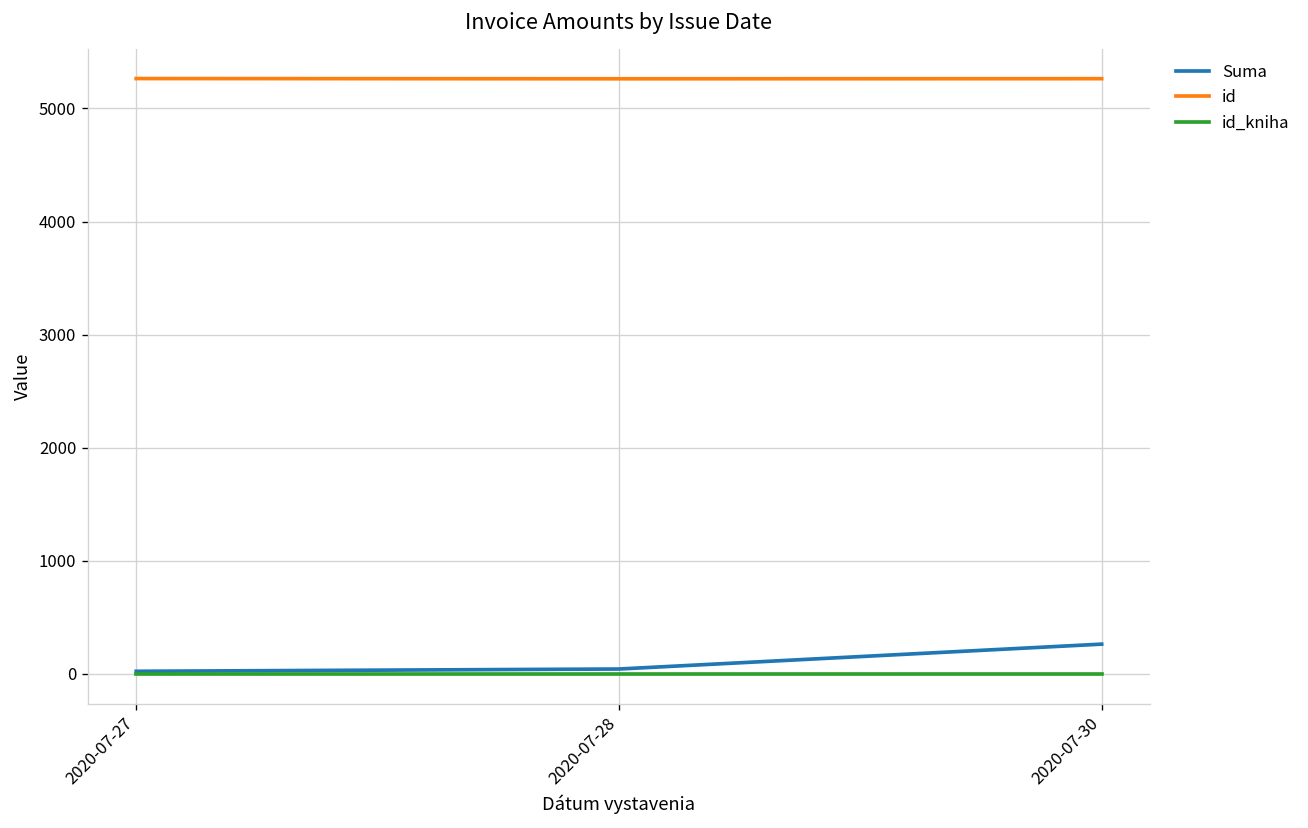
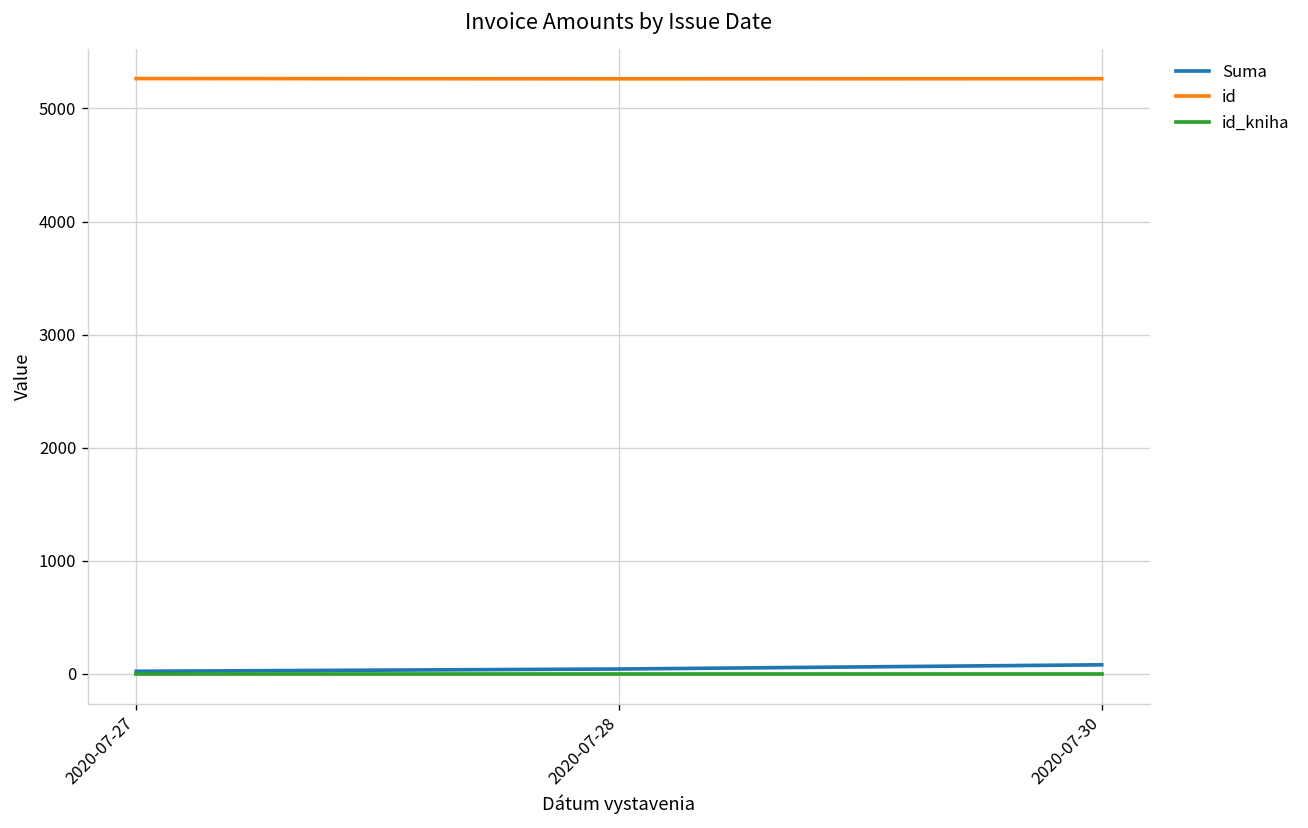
Suma, 2020-07-30: 300 -> 100
